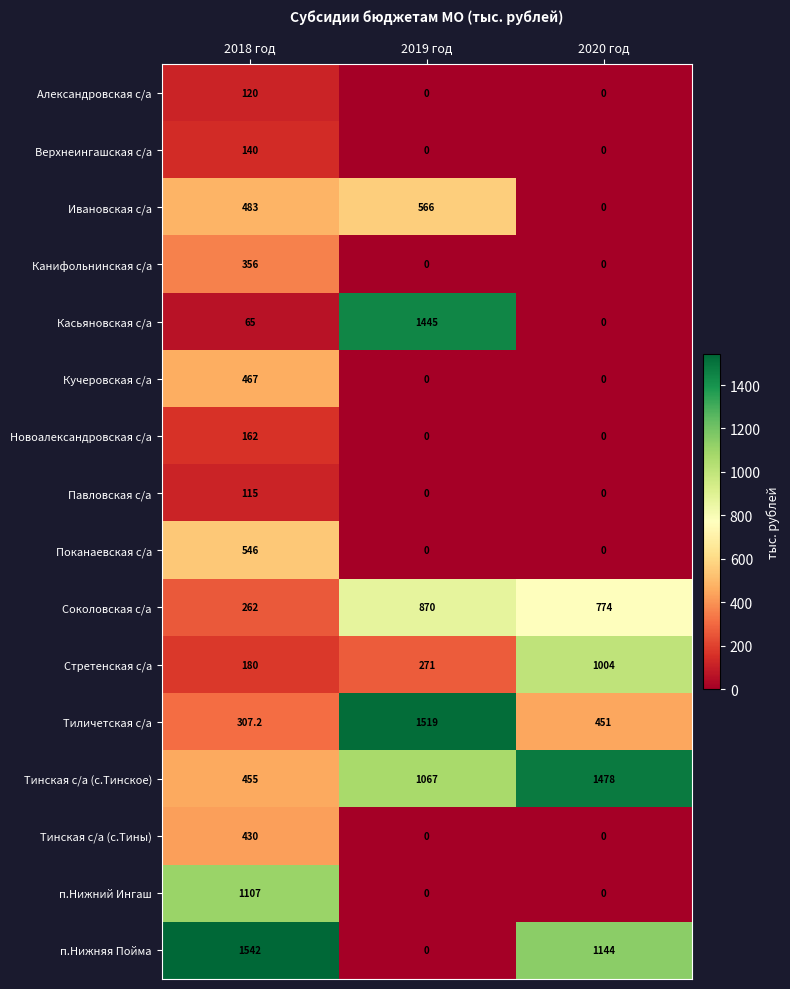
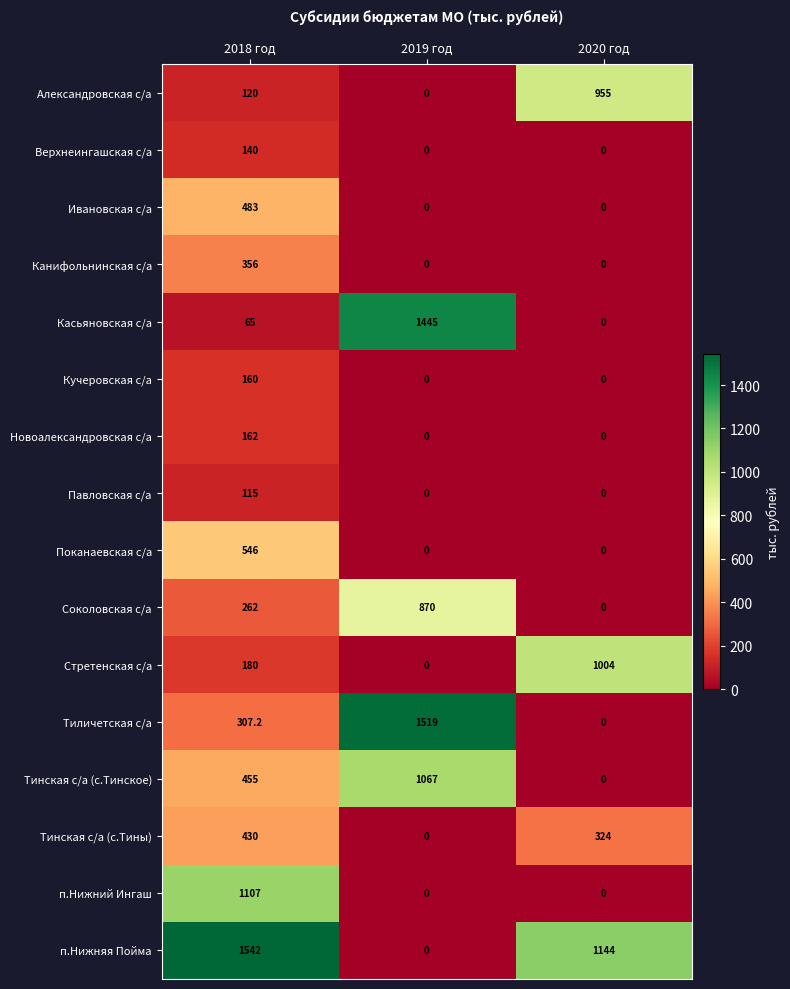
Александровская с/а, 2020 год: 0 -> 955
Ивановская с/а, 2019 год: 566 -> 0
Кучеровская с/а, 2018 год: 467 -> 160
Соколовская с/а, 2020 год: 774 -> 0
Стретенская с/а, 2019 год: 271 -> 0
Тиличетская с/а, 2020 год: 451 -> 0
Тинская с/а (с.Тинское), 2020 год: 1478 -> 0
Тинская с/а (с.Тины), 2020 год: 0 -> 324
